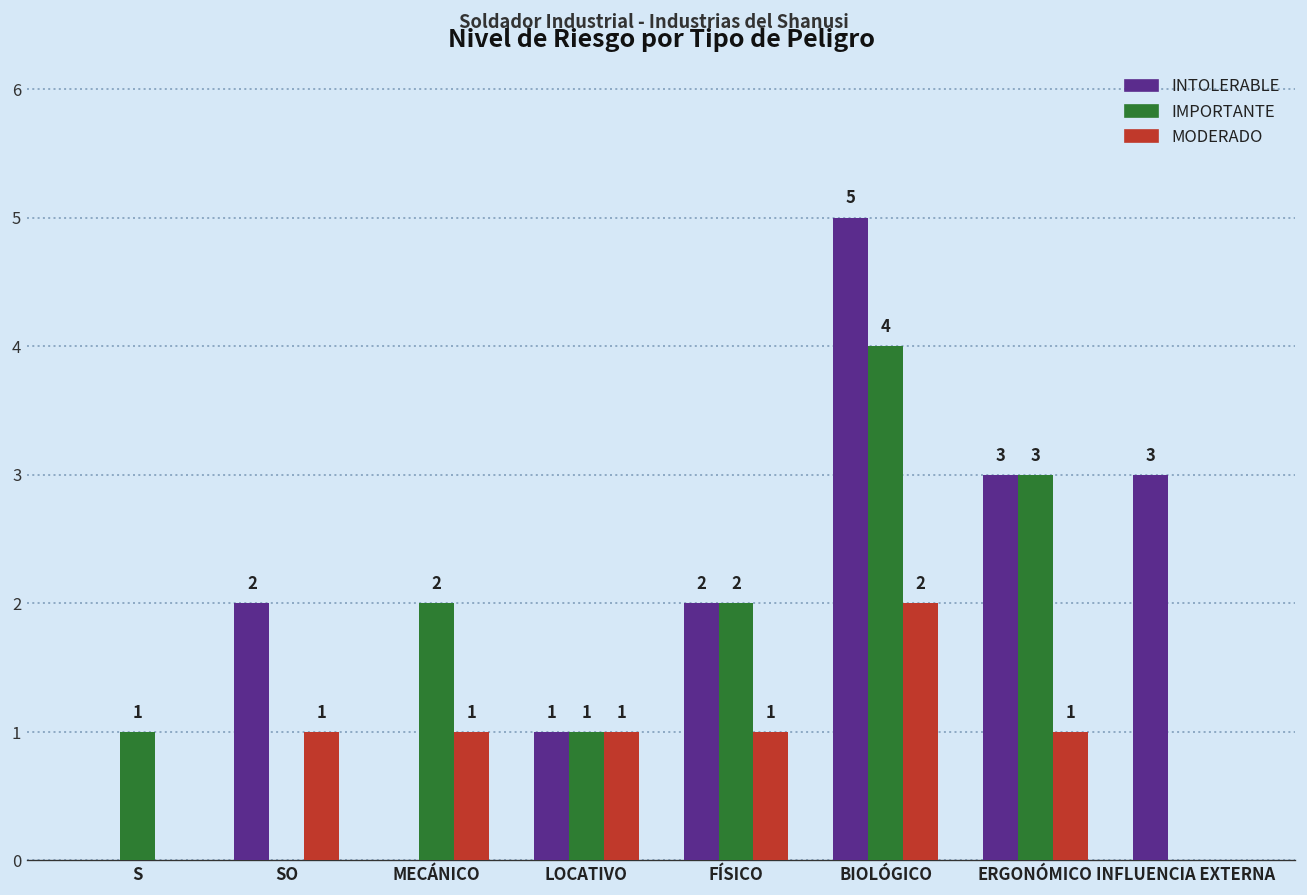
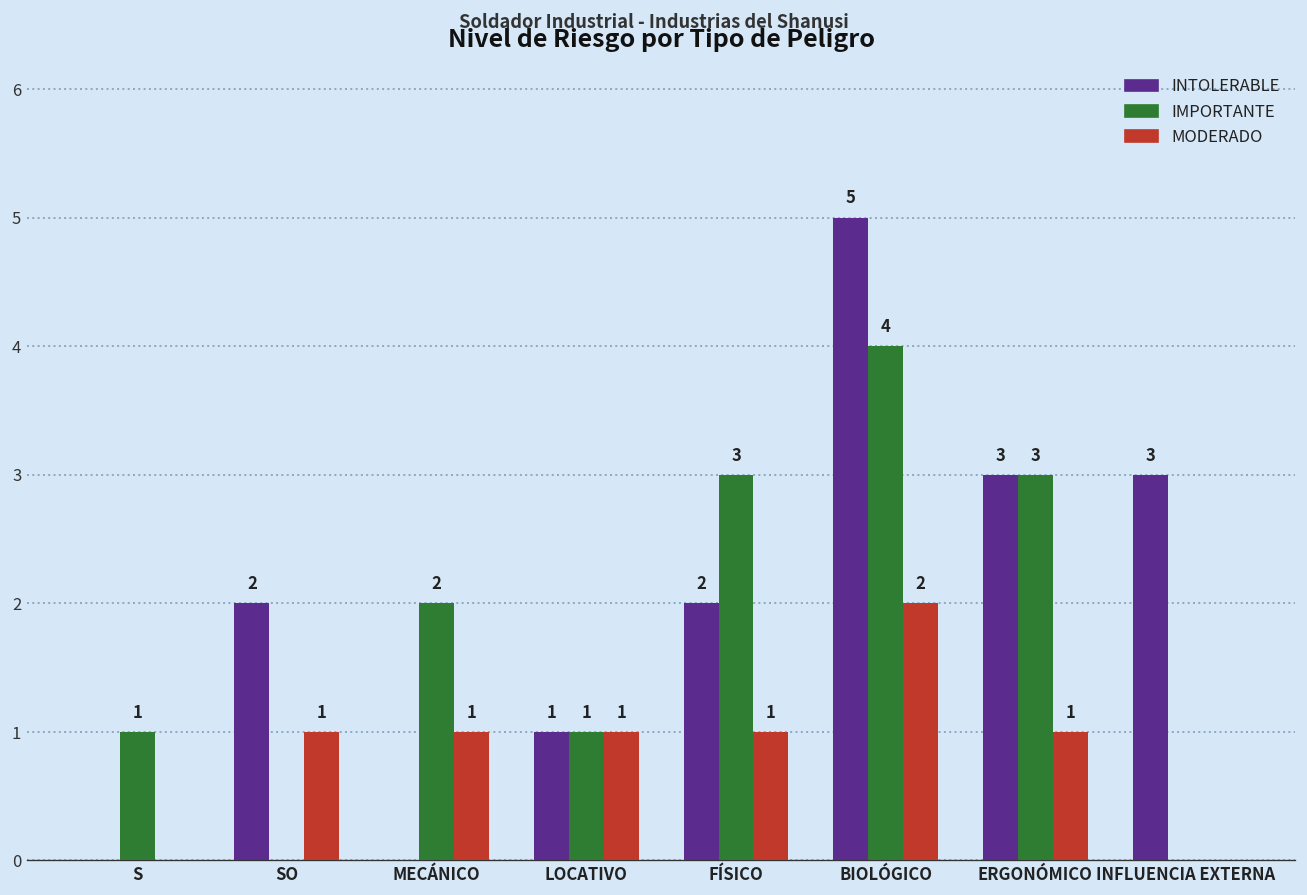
IMPORTANTE, FÍSICO: 2 -> 3
